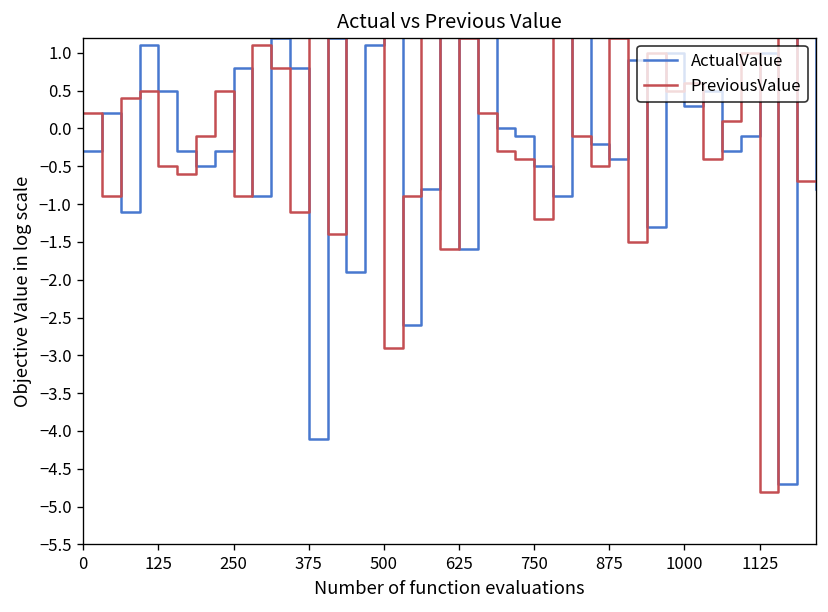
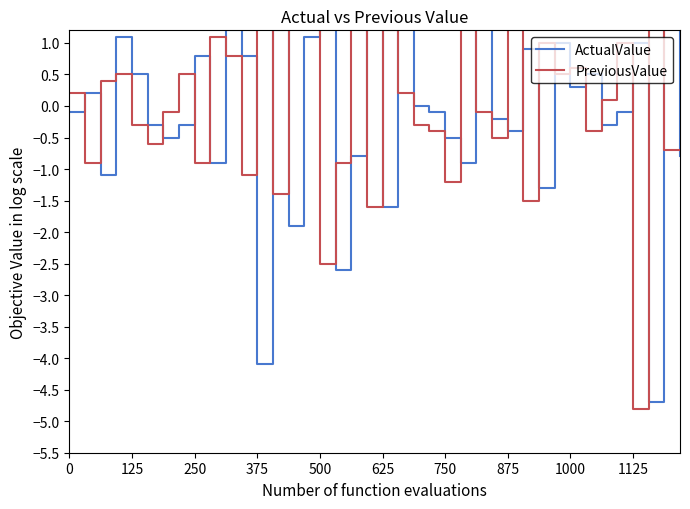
ActualValue, 0: -0.3 -> -0.1
PreviousValue, 125: -0.5 -> -0.3
PreviousValue, 500: -2.9 -> -2.5
